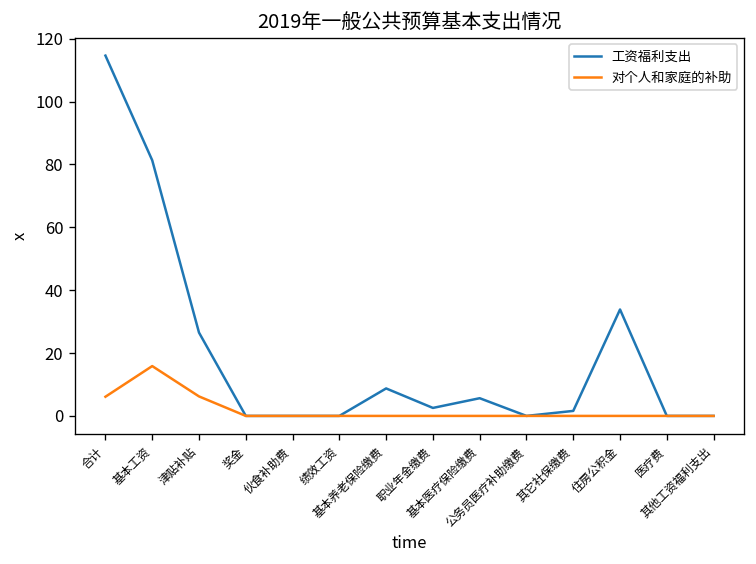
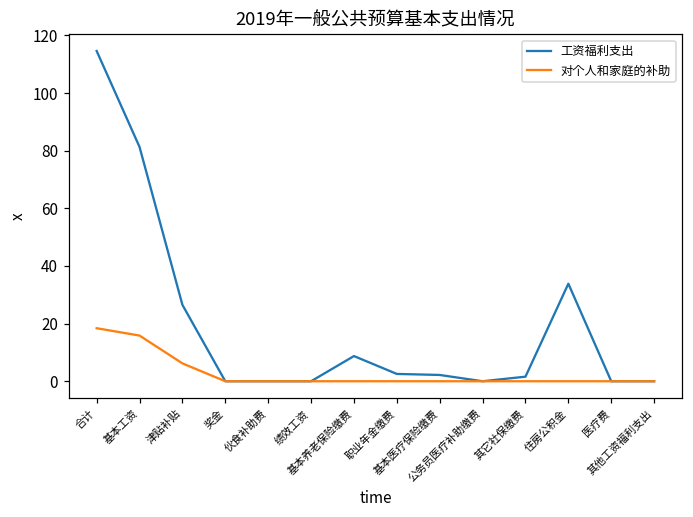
对个人和家庭的补助, 合计: 6 -> 18
工资福利支出, 基本医疗保险缴费: 6 -> 2
